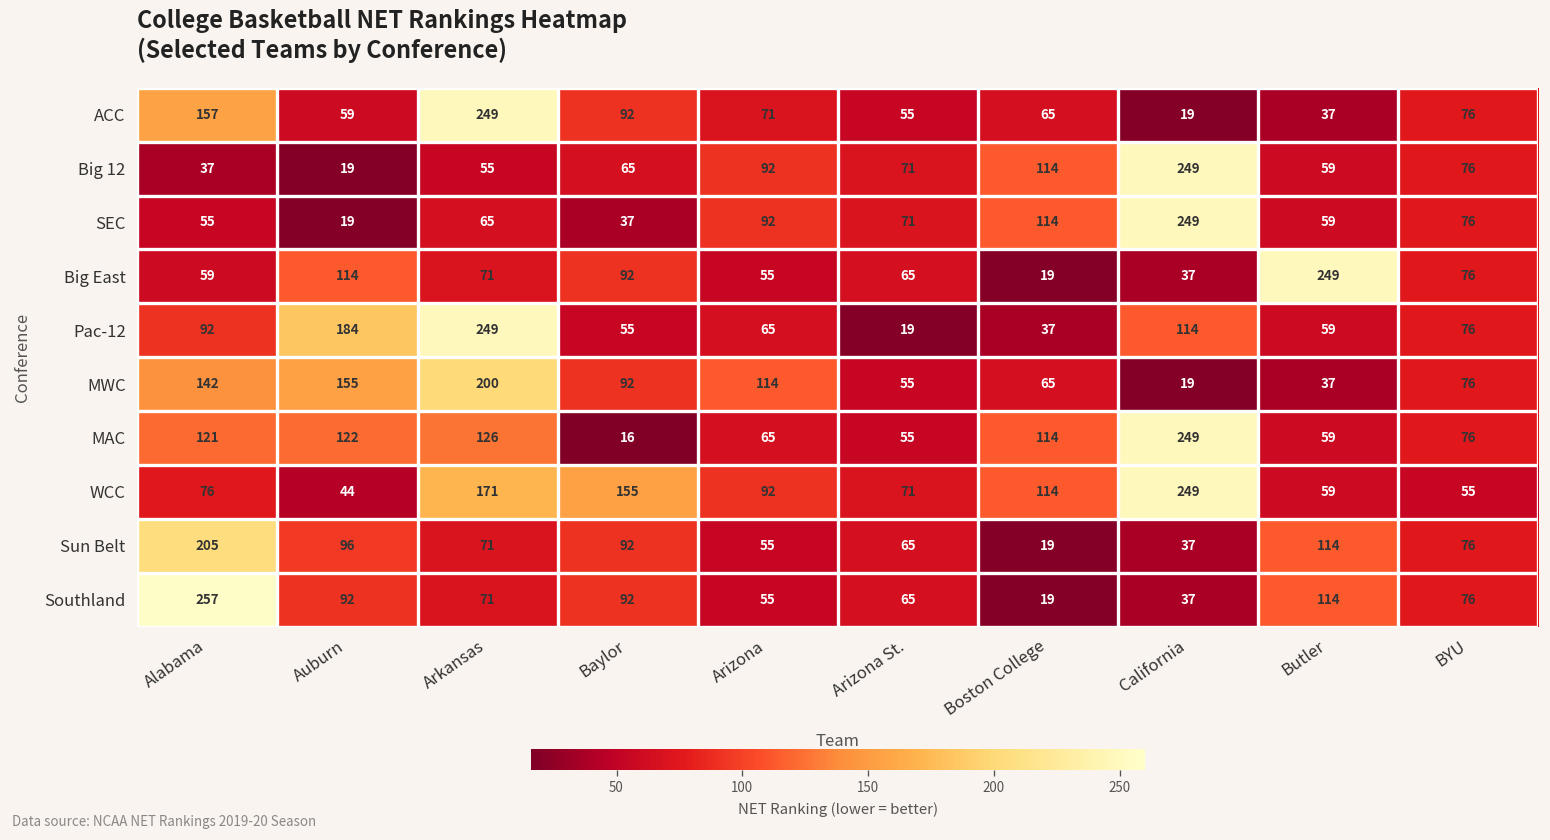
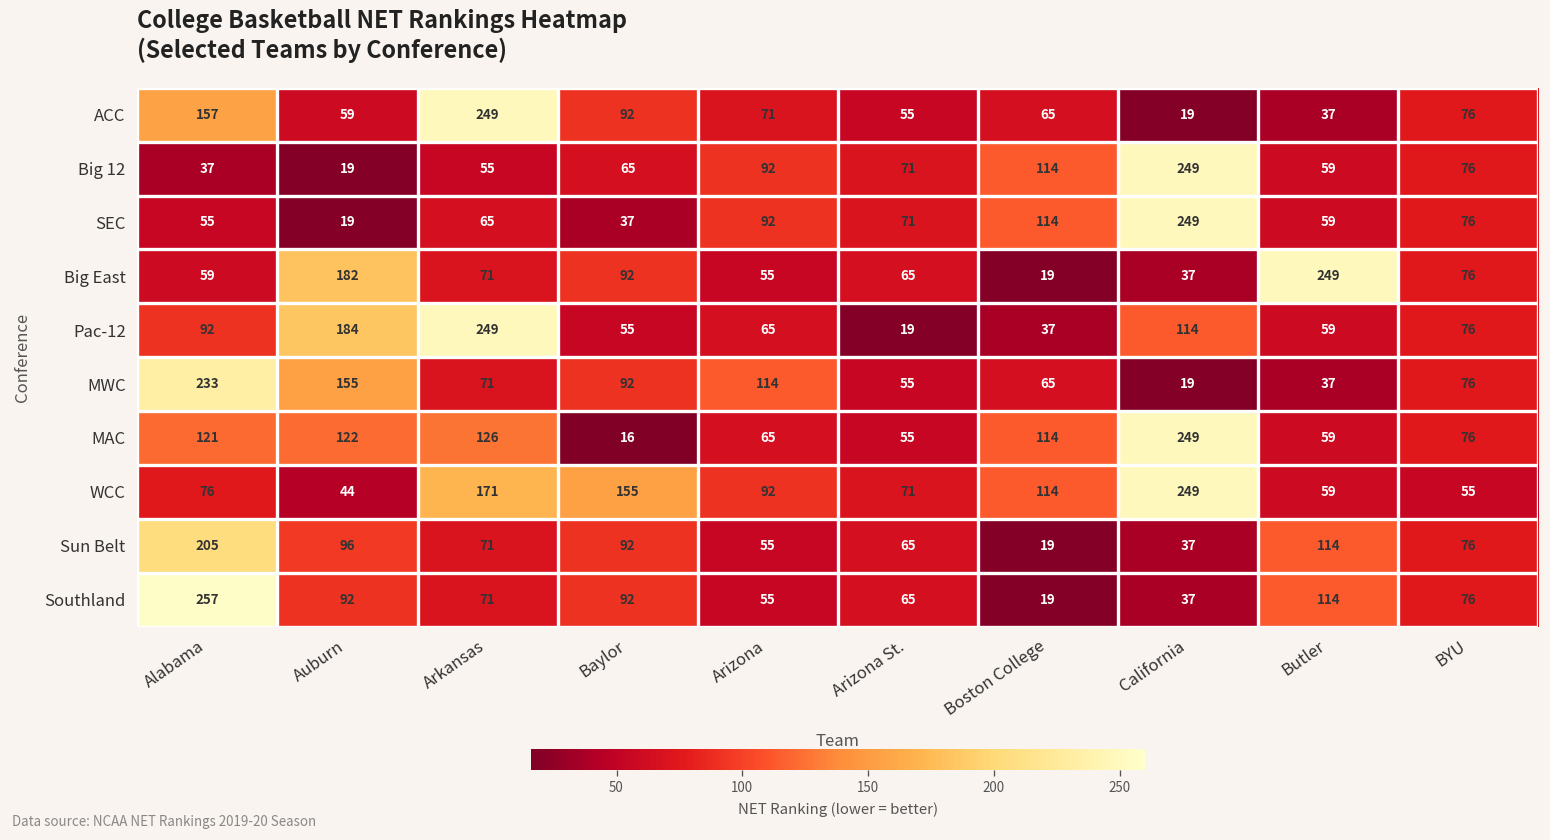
Big East, Auburn: 114 -> 182
MWC, Alabama: 142 -> 233
MWC, Arkansas: 200 -> 71
